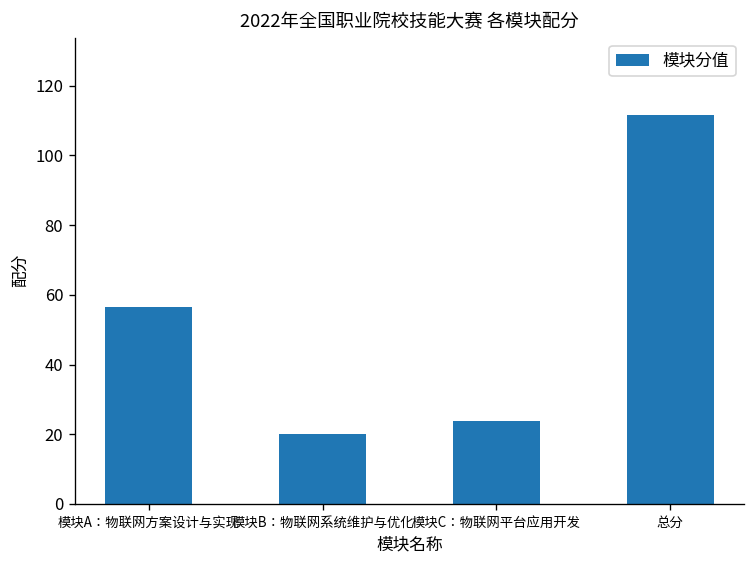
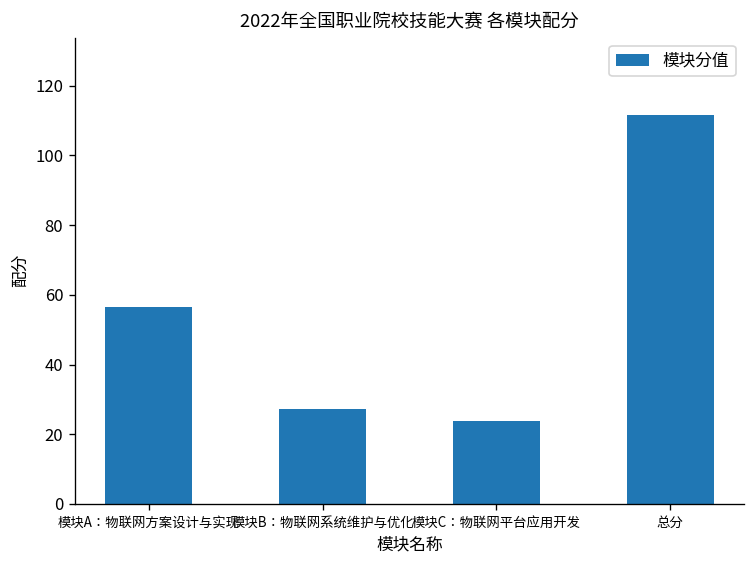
模块B：物联网系统维护与优化: 20 -> 27
